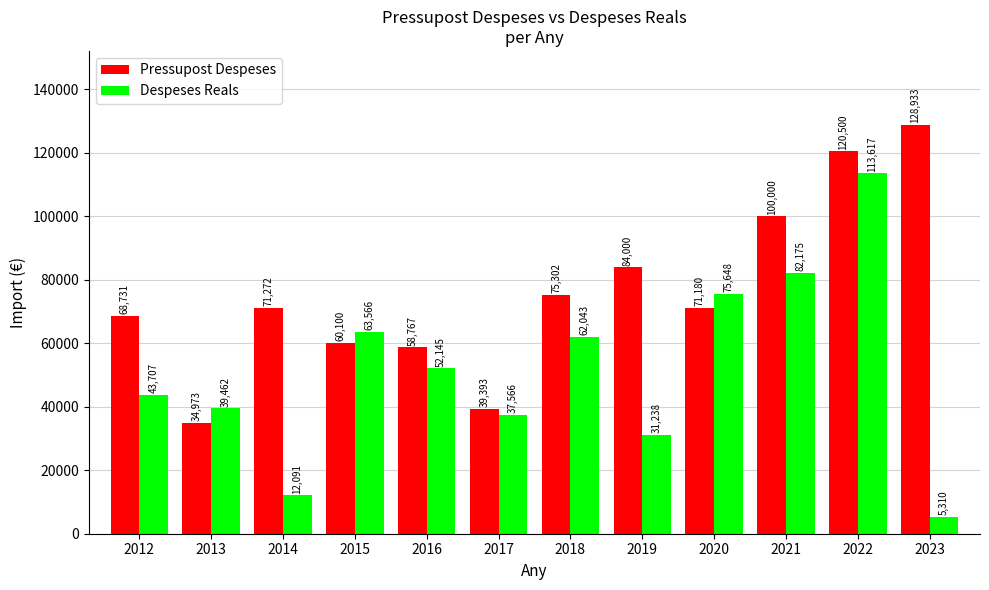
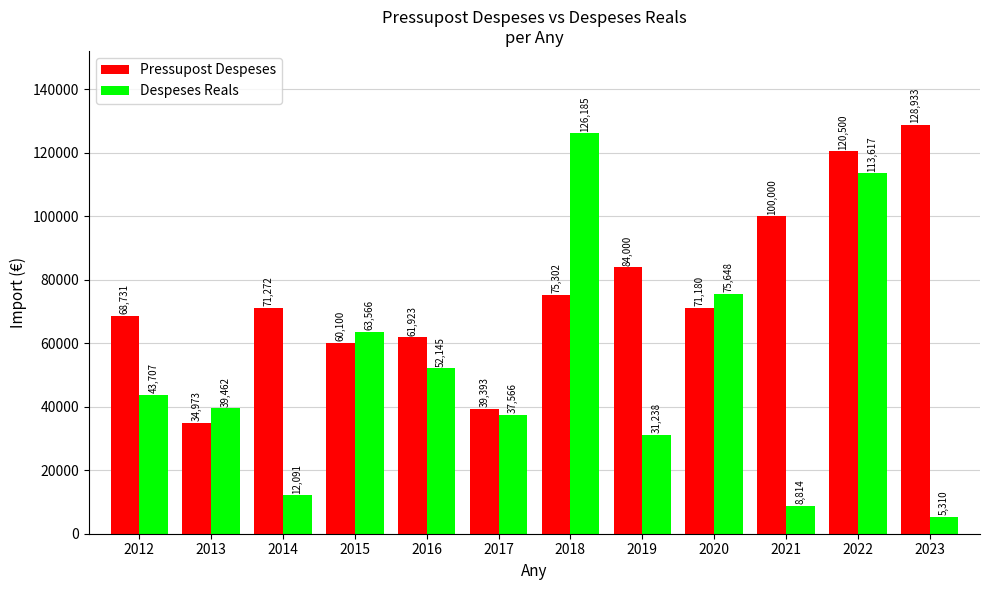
Pressupost Despeses, 2016: 58,767 -> 61,923
Despeses Reals, 2018: 62,043 -> 126,185
Despeses Reals, 2021: 82,175 -> 8,814
